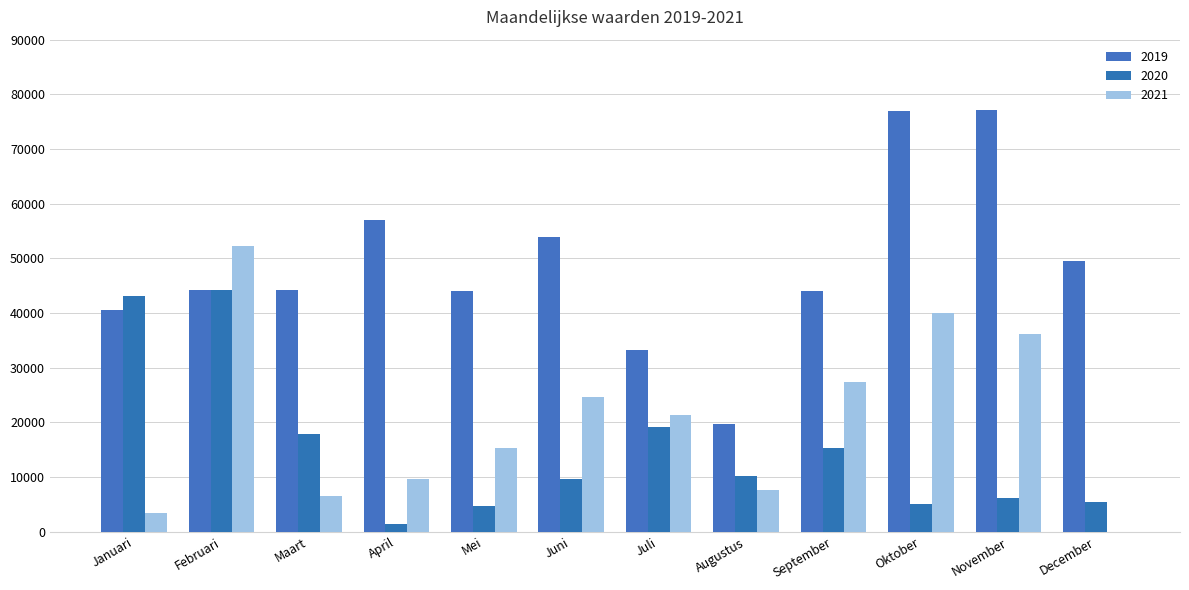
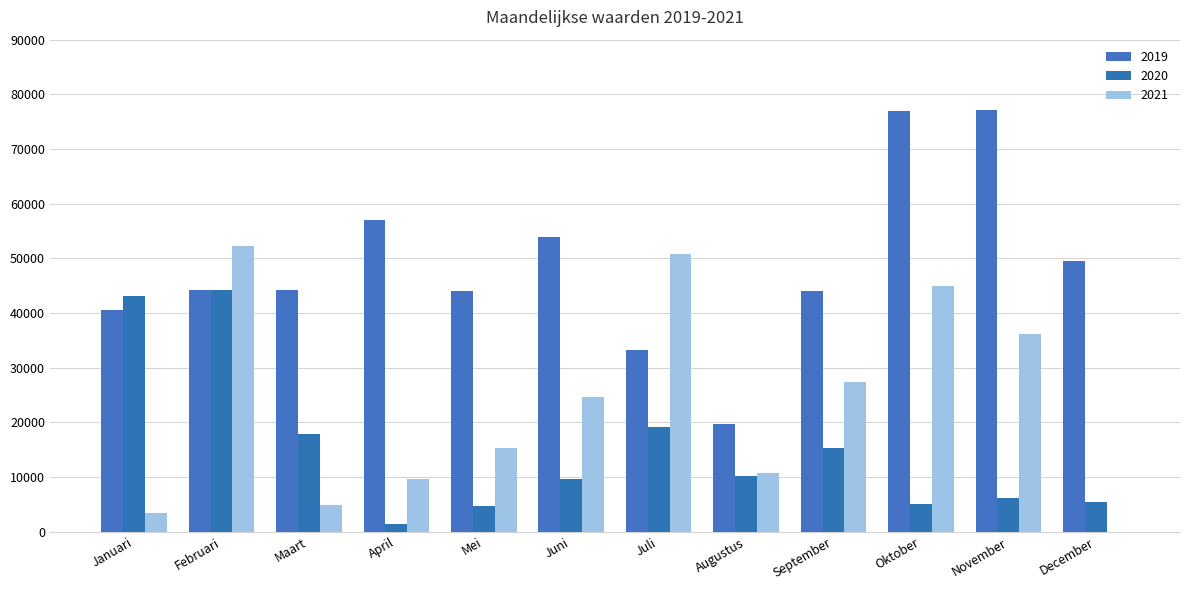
2021, Maart: 6000 -> 5000
2021, Juli: 21000 -> 51000
2021, Augustus: 8000 -> 11000
2021, Oktober: 40000 -> 45000
